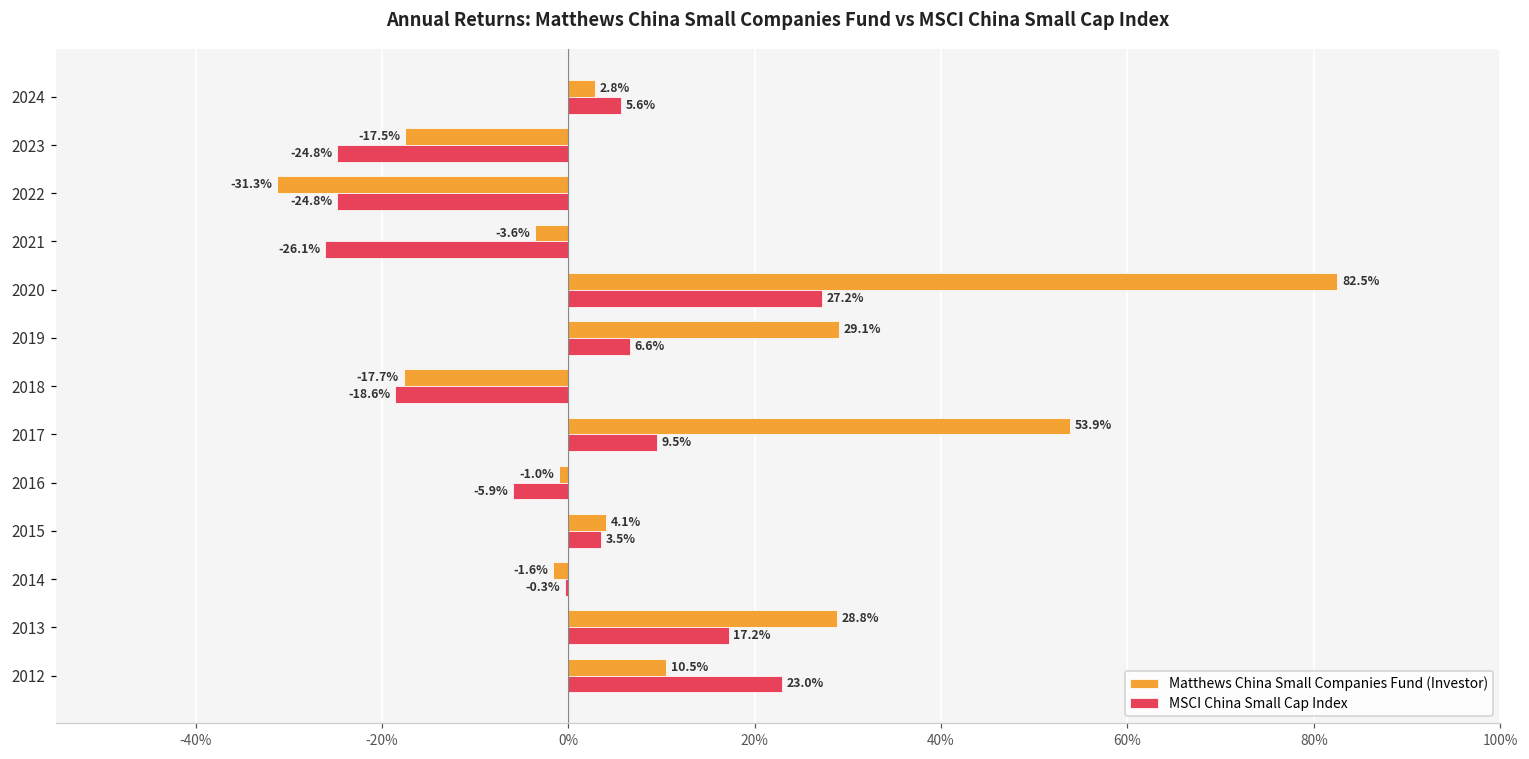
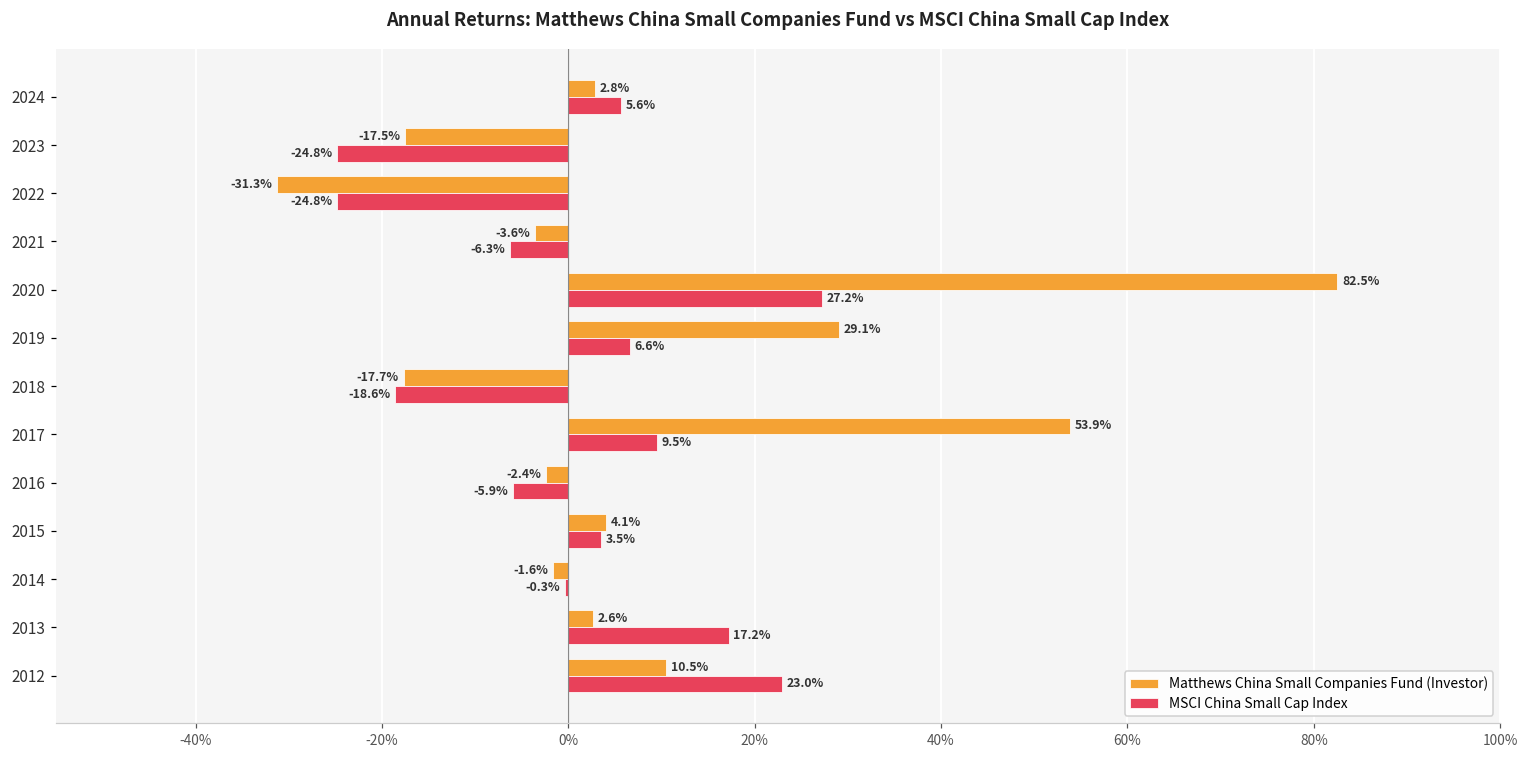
MSCI China Small Cap Index, 2021: -26.1% -> -6.3%
Matthews China Small Companies Fund (Investor), 2016: -1.0% -> -2.4%
Matthews China Small Companies Fund (Investor), 2013: 28.8% -> 2.6%
